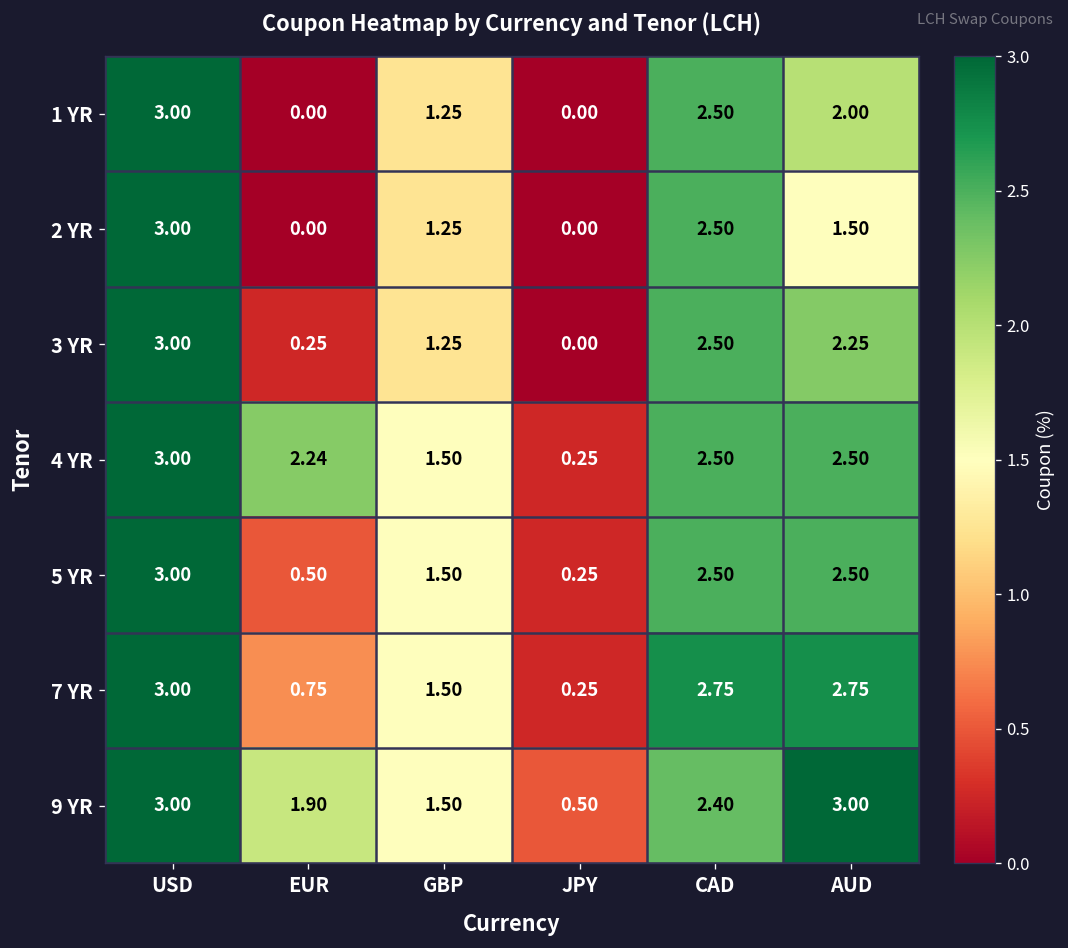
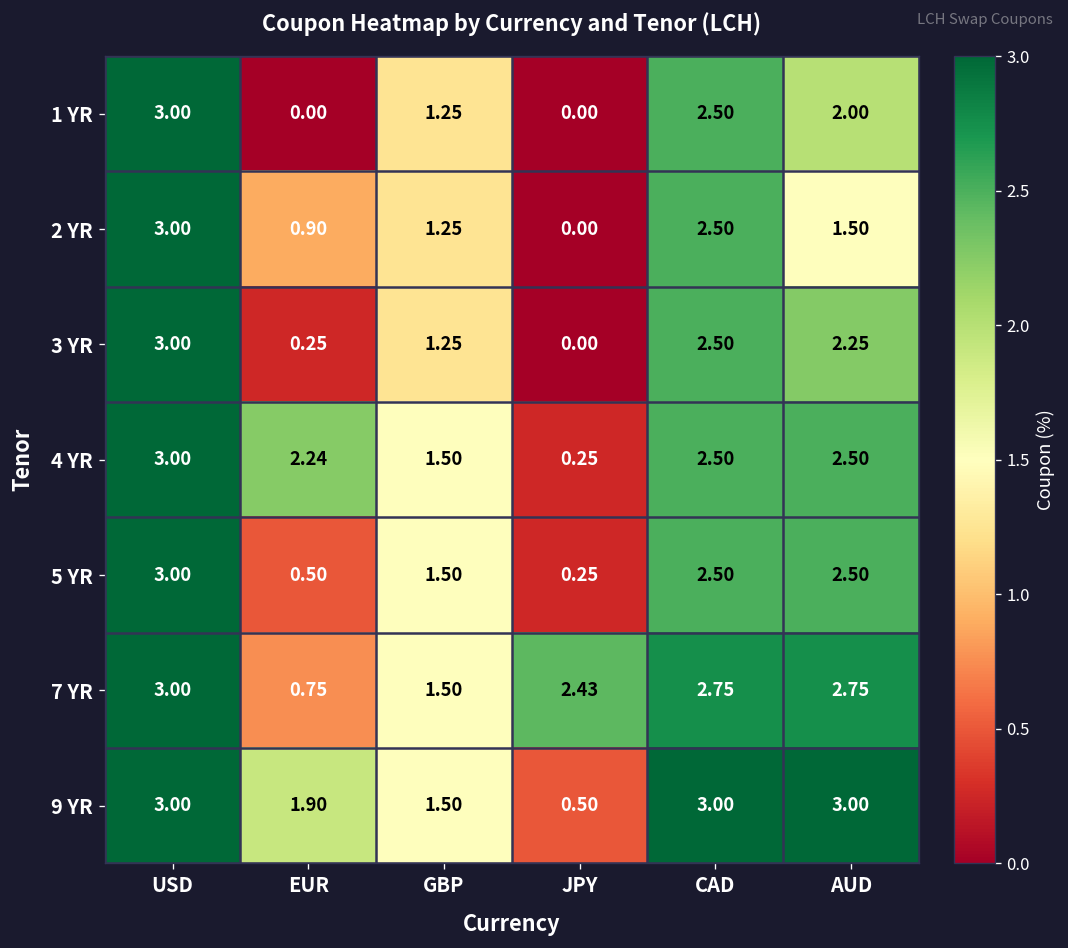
2 YR, EUR: 0.00 -> 0.90
7 YR, JPY: 0.25 -> 2.43
9 YR, CAD: 2.40 -> 3.00
